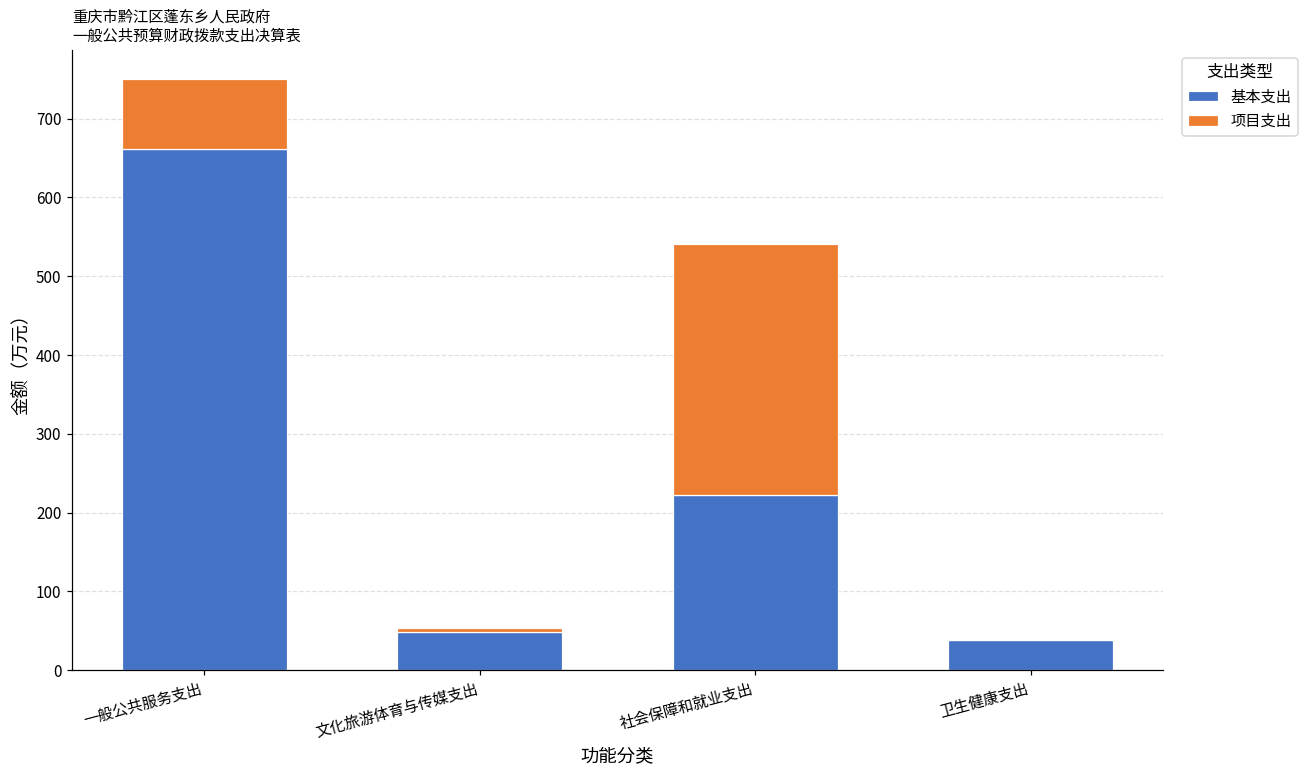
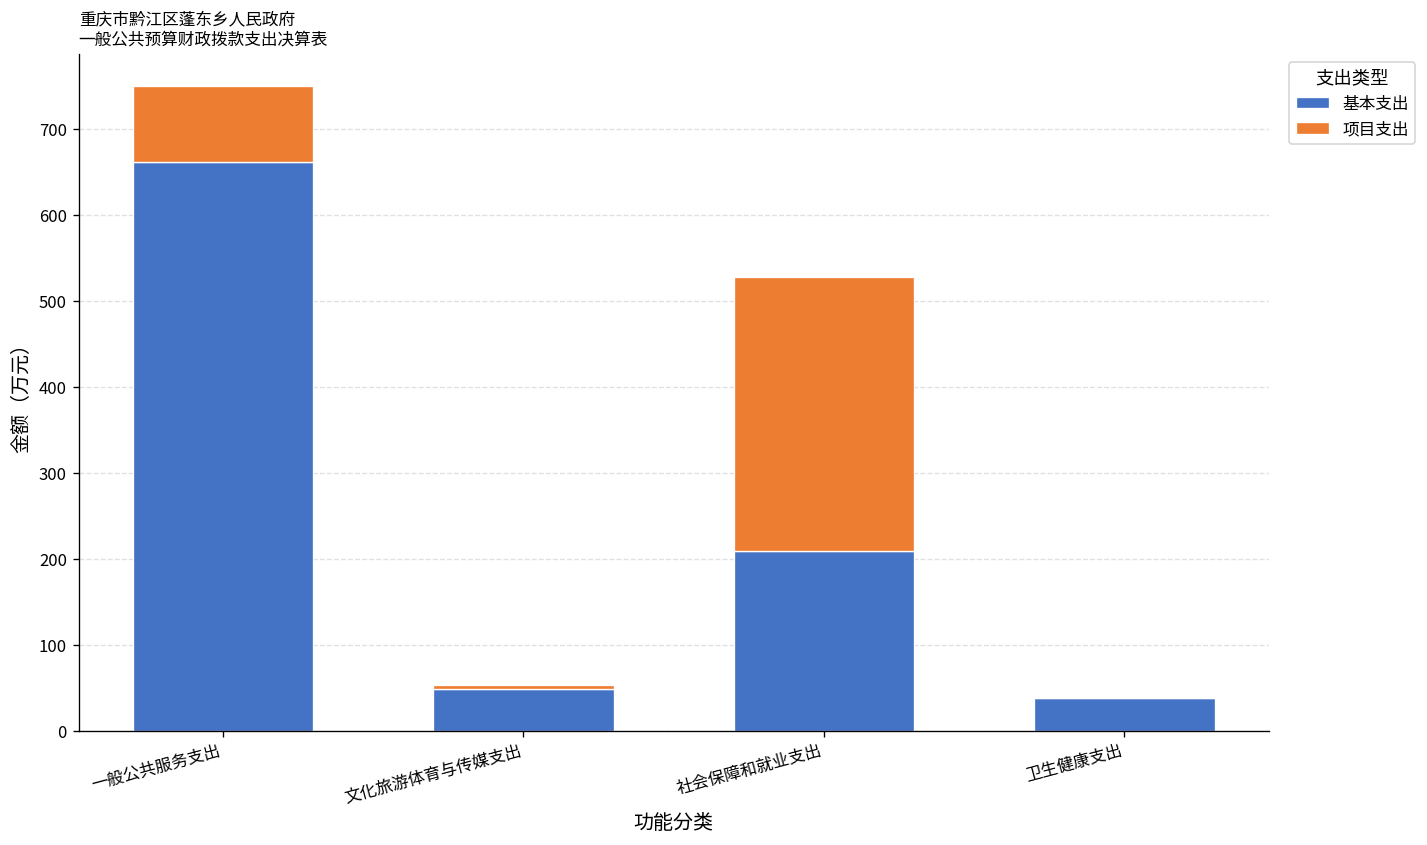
基本支出, 社会保障和就业支出: 220 -> 210
